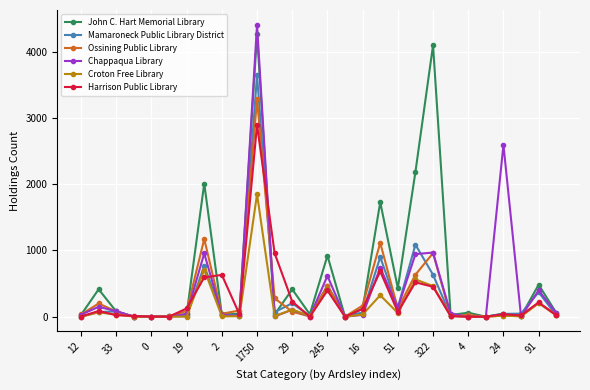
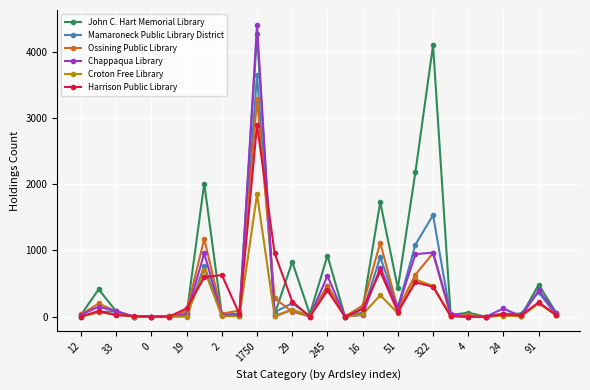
John C. Hart Memorial Library, 29: 400 -> 800
Mamaroneck Public Library District, 322: 600 -> 1500
Chappaqua Library, 24: 2600 -> 100
